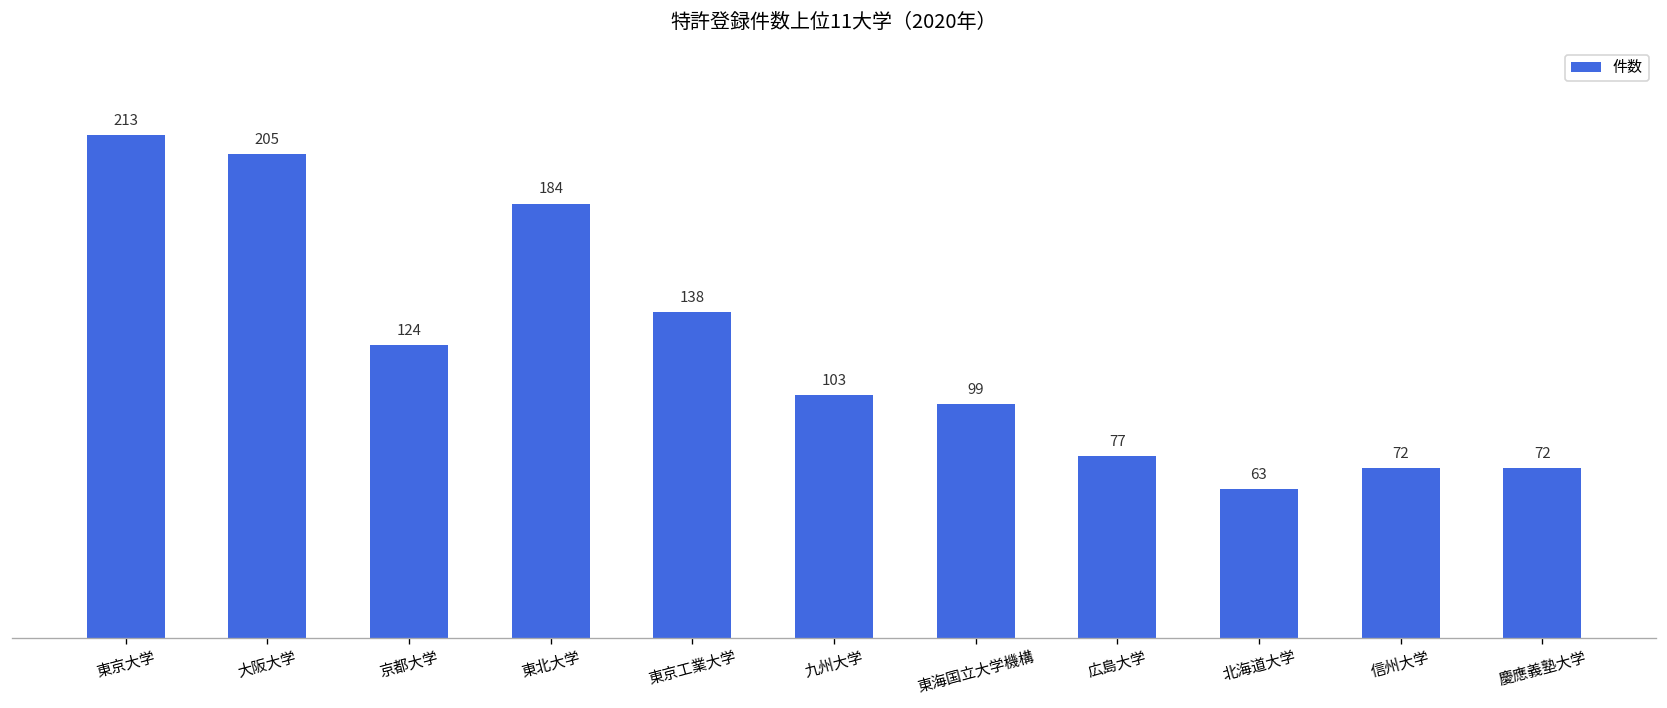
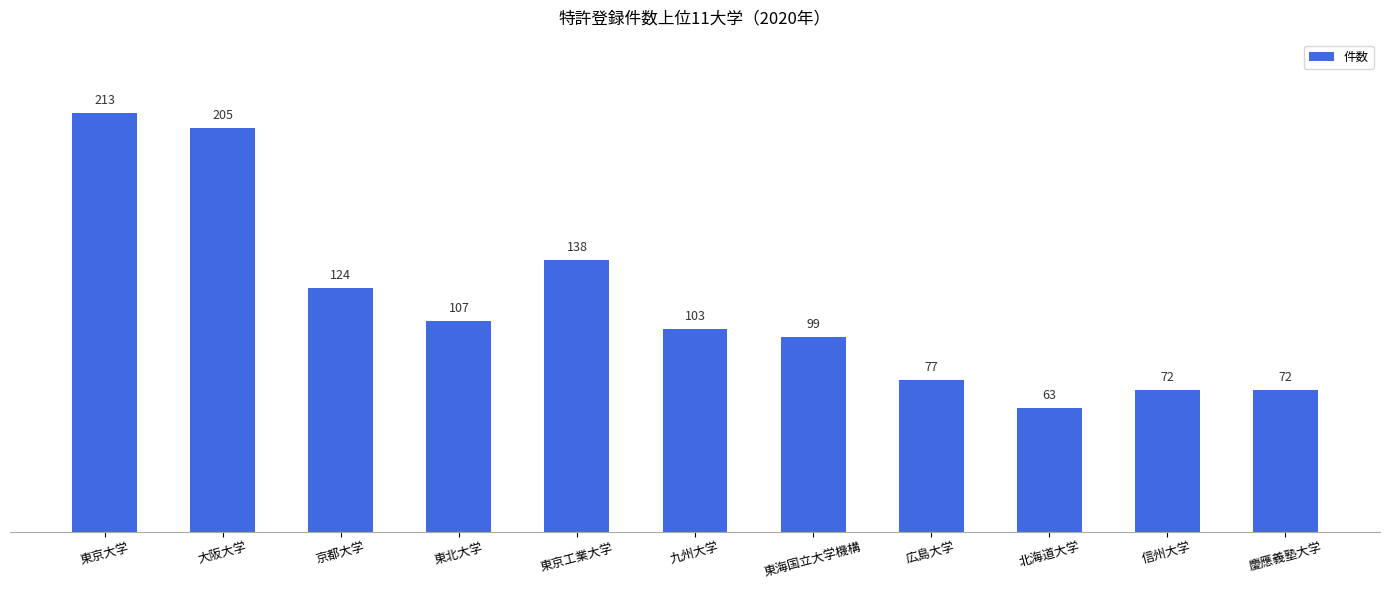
東北大学: 184 -> 107
